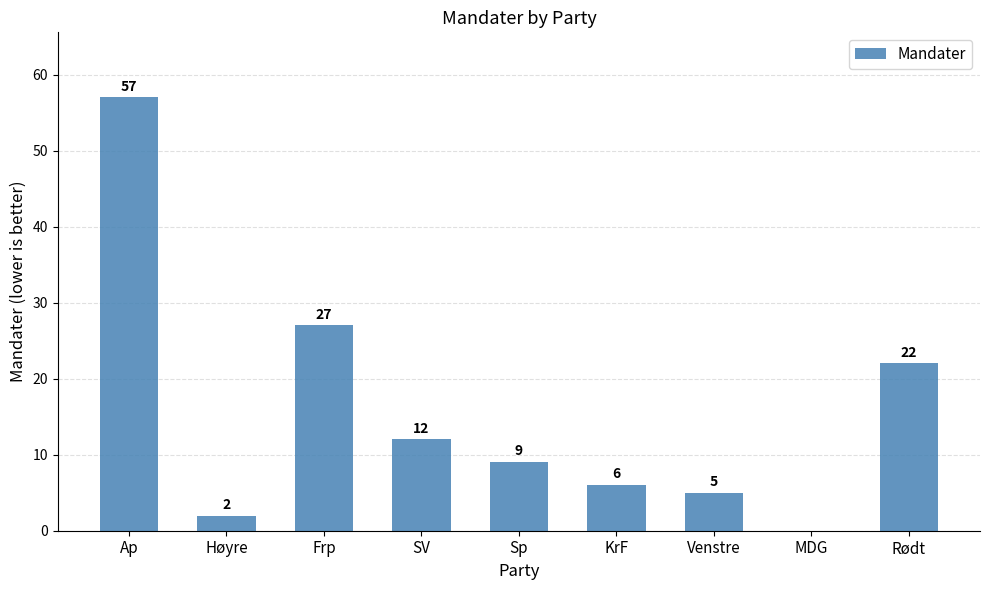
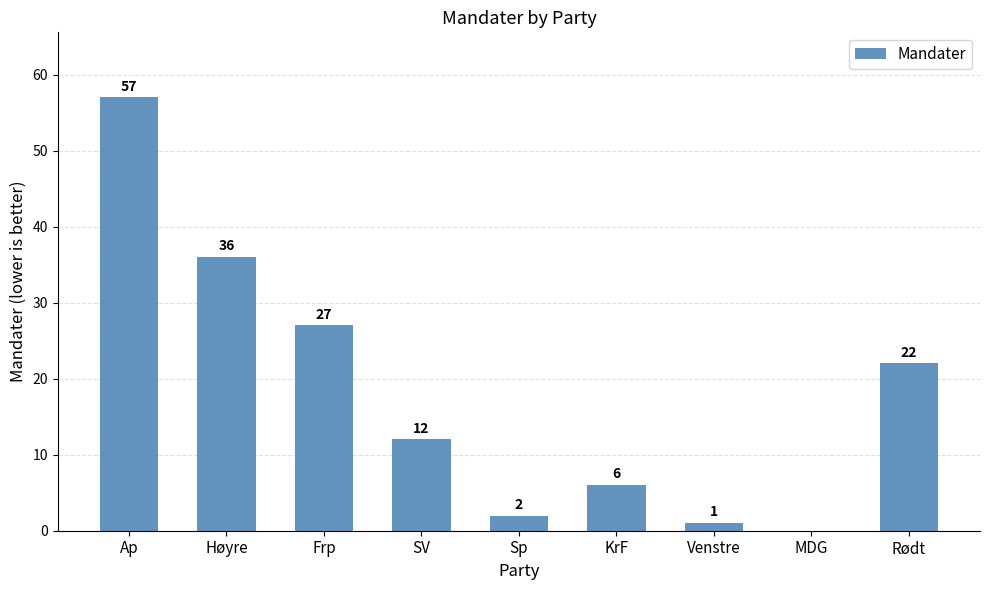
Høyre: 2 -> 36
Sp: 9 -> 2
Venstre: 5 -> 1
